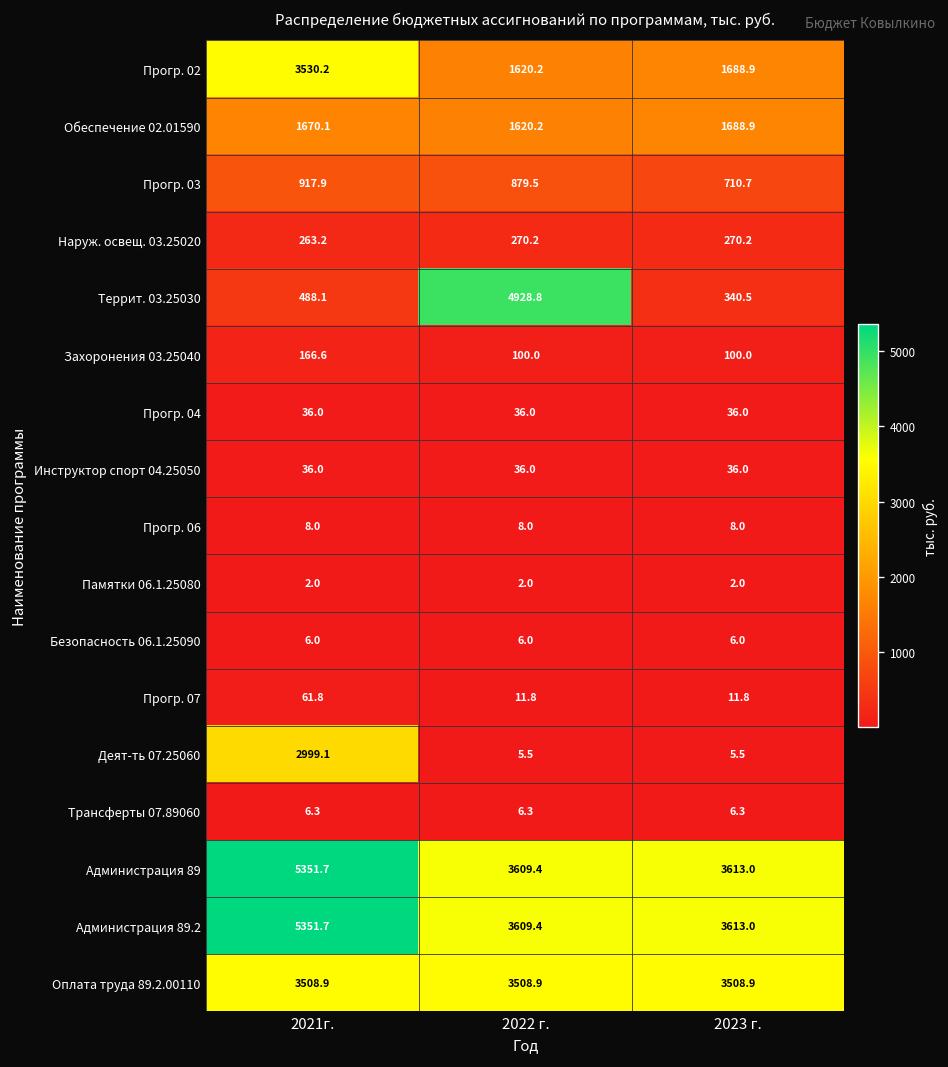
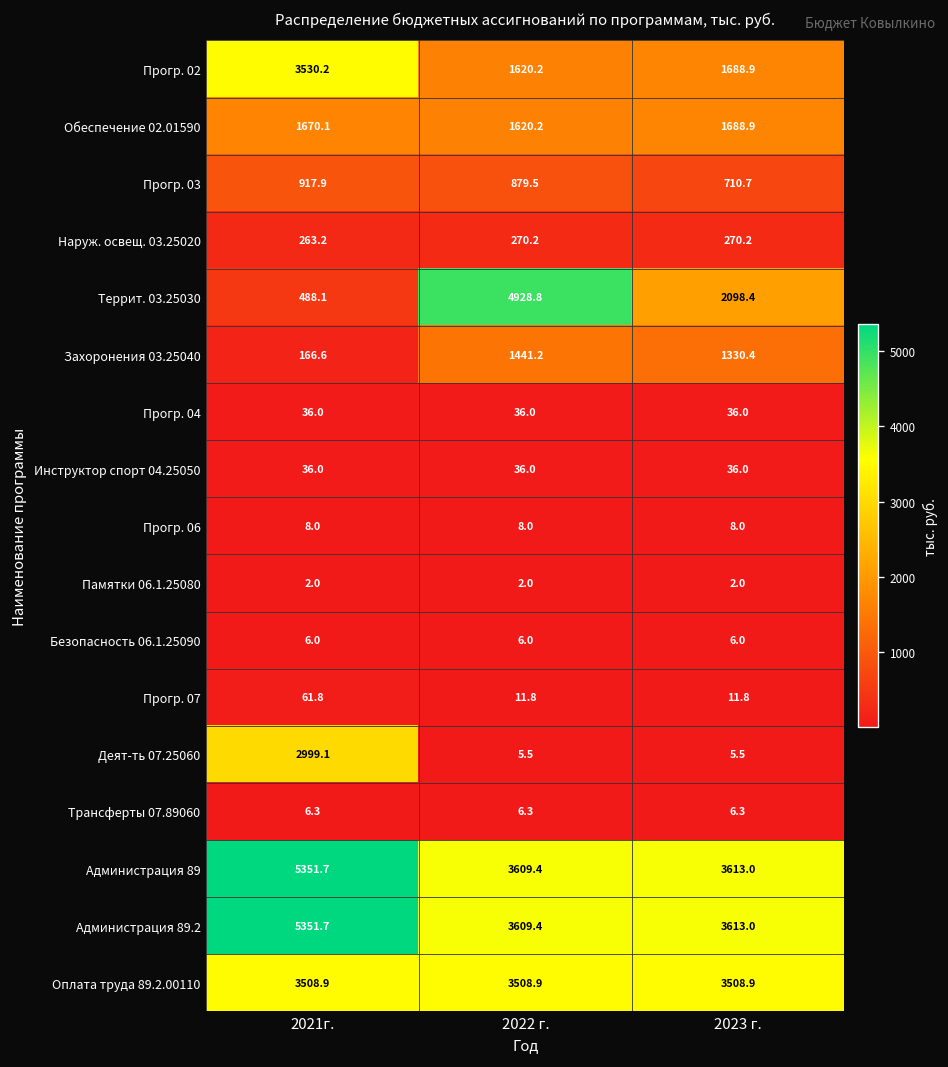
Террит. 03.25030, 2023 г.: 340.5 -> 2098.4
Захоронения 03.25040, 2022 г.: 100.0 -> 1441.2
Захоронения 03.25040, 2023 г.: 100.0 -> 1330.4
